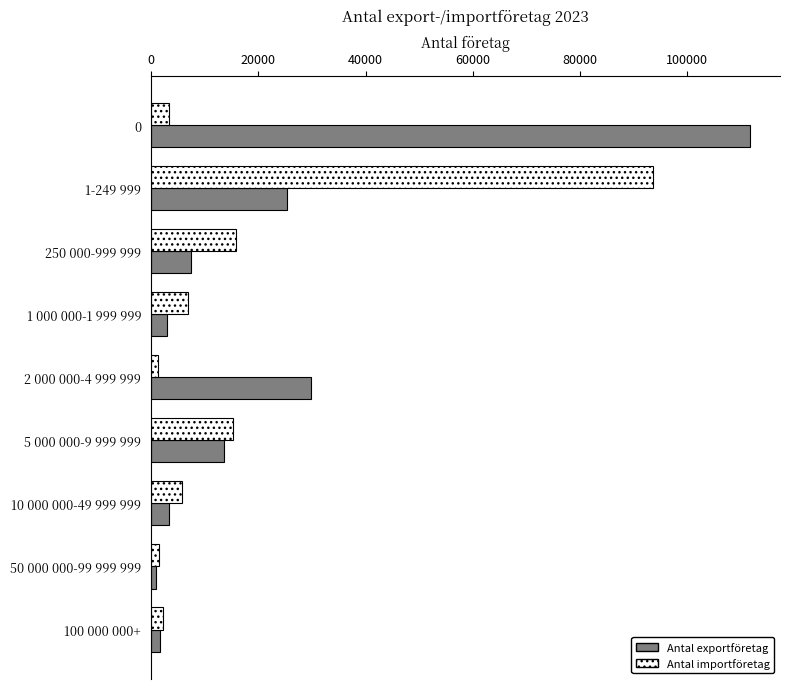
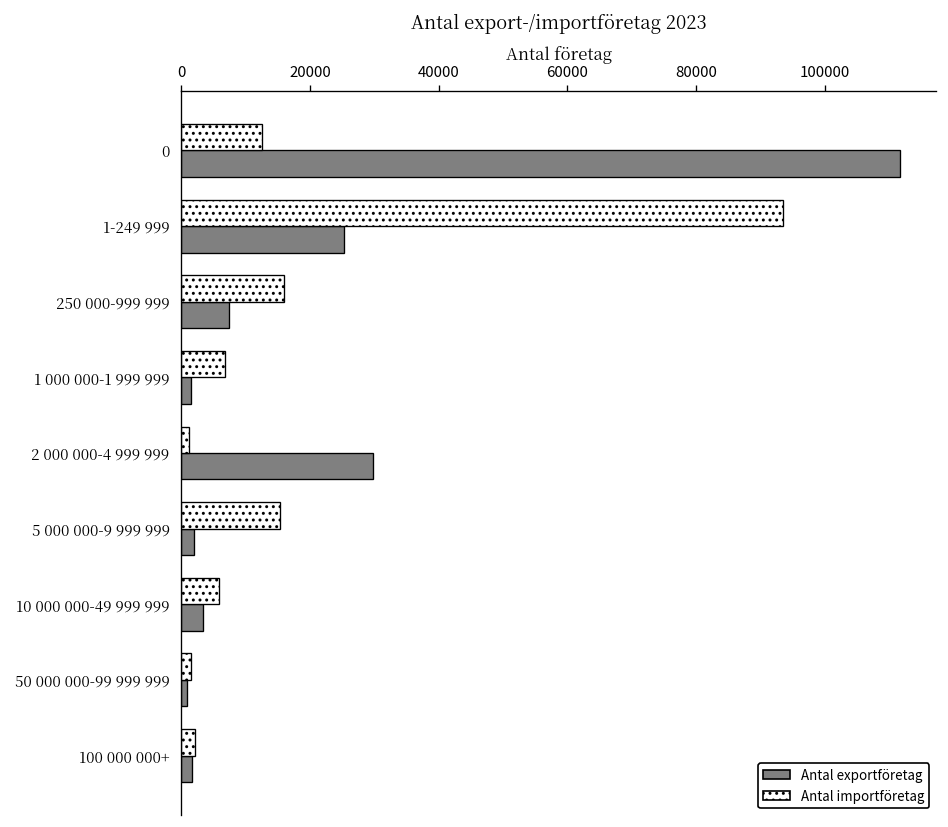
Antal importföretag, 0: 3000 -> 13000
Antal exportföretag, 1 000 000-1 999 999: 3000 -> 1000
Antal exportföretag, 5 000 000-9 999 999: 14000 -> 2000
